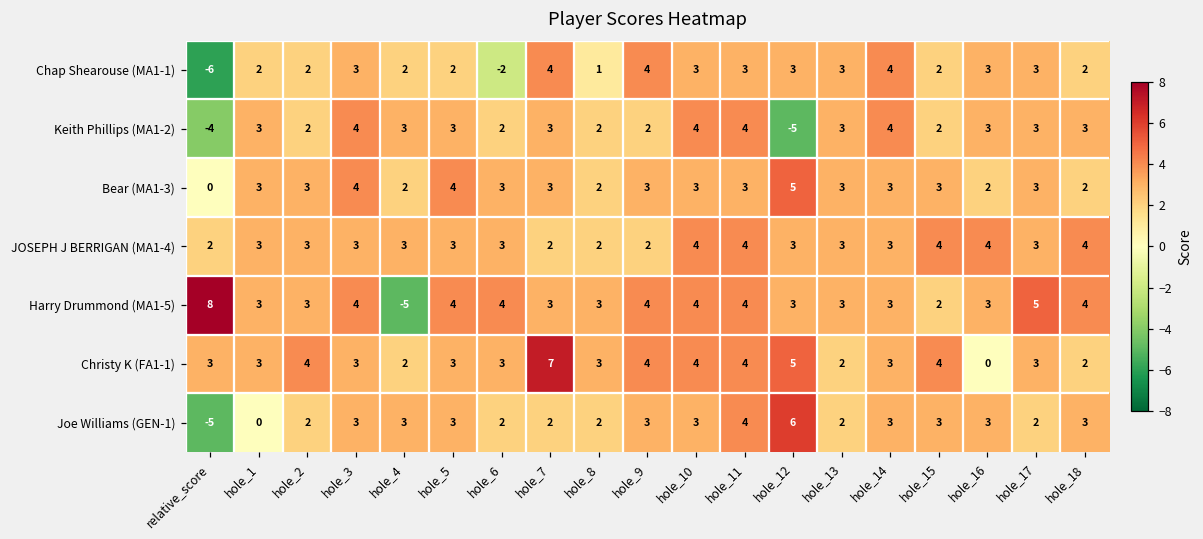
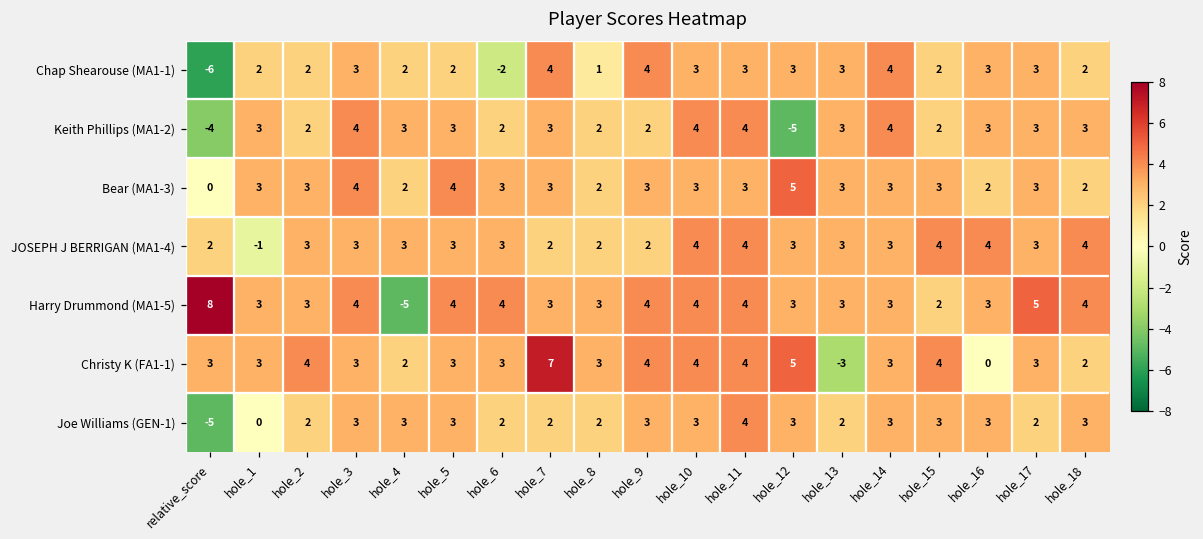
JOSEPH J BERRIGAN (MA1-4), hole_1: 3 -> -1
Christy K (FA1-1), hole_13: 2 -> -3
Joe Williams (GEN-1), hole_12: 6 -> 3
